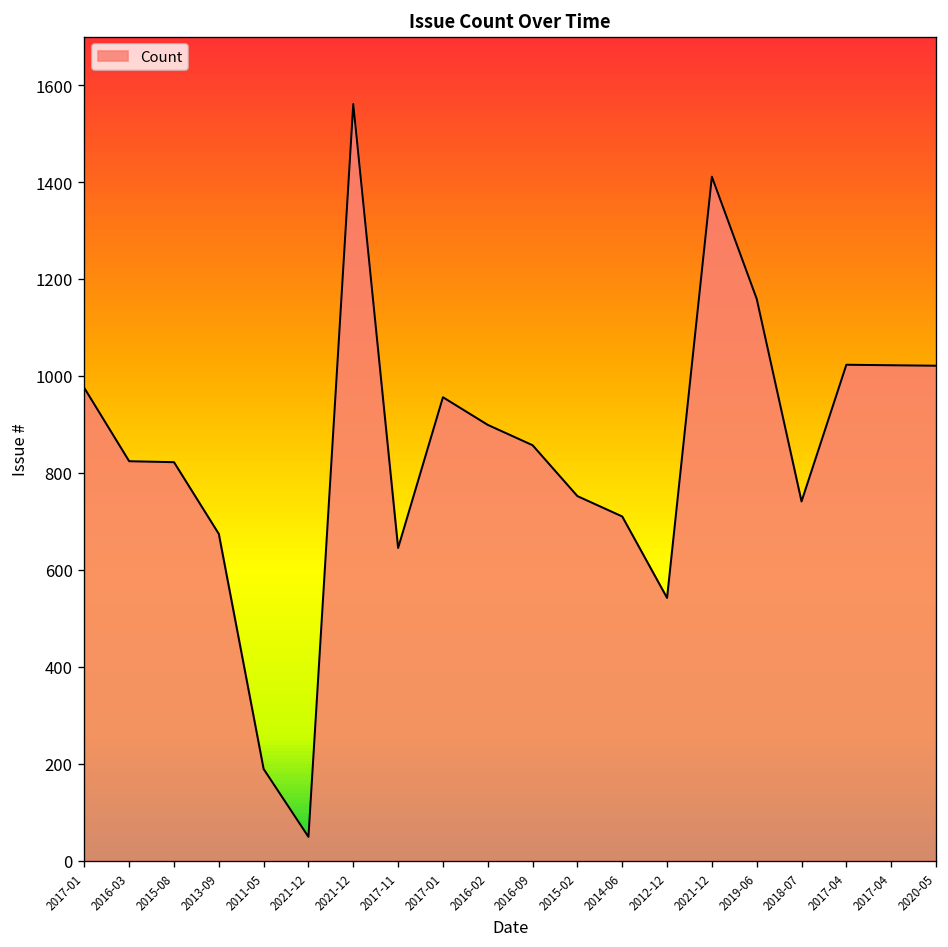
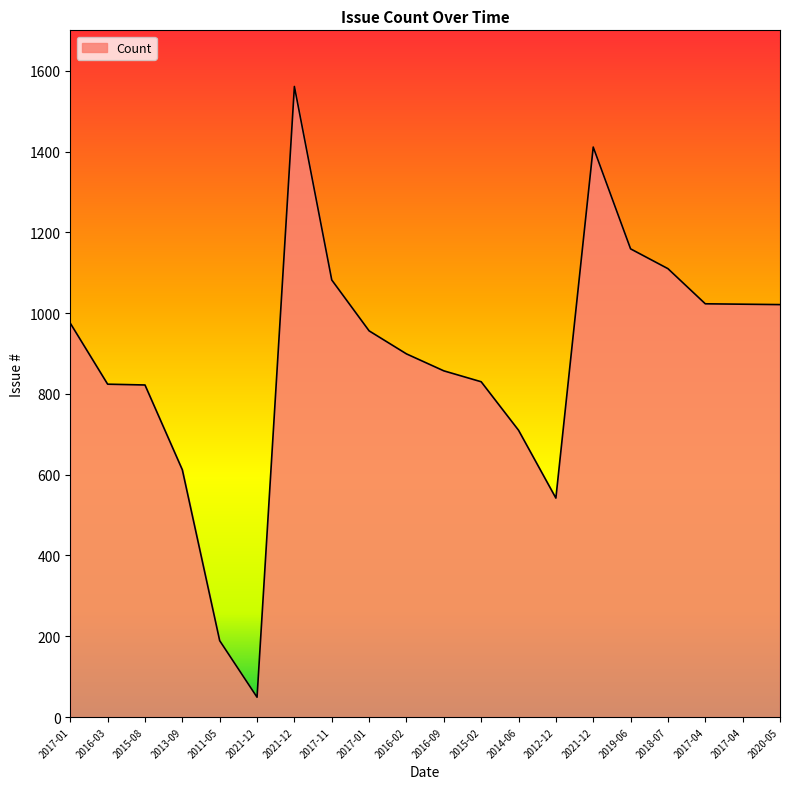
2013-09: 670 -> 610
2017-11: 650 -> 1080
2015-02: 750 -> 830
2018-07: 740 -> 1110
